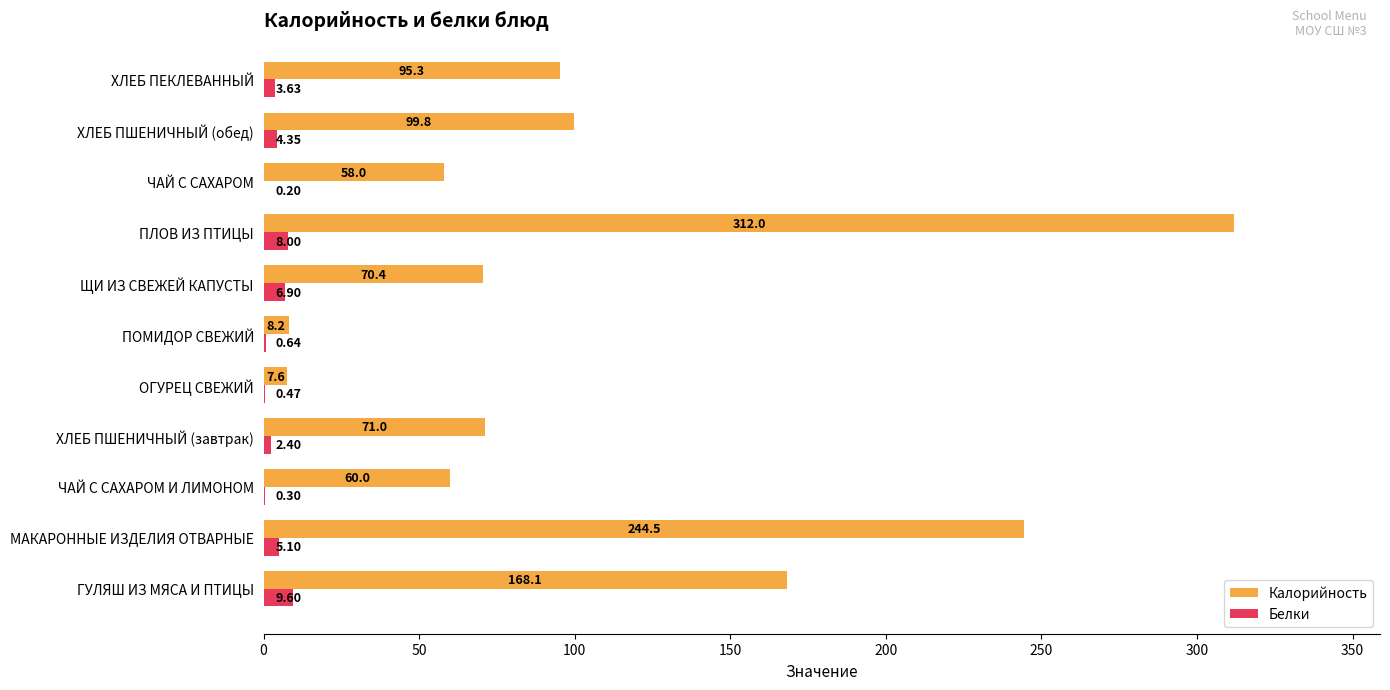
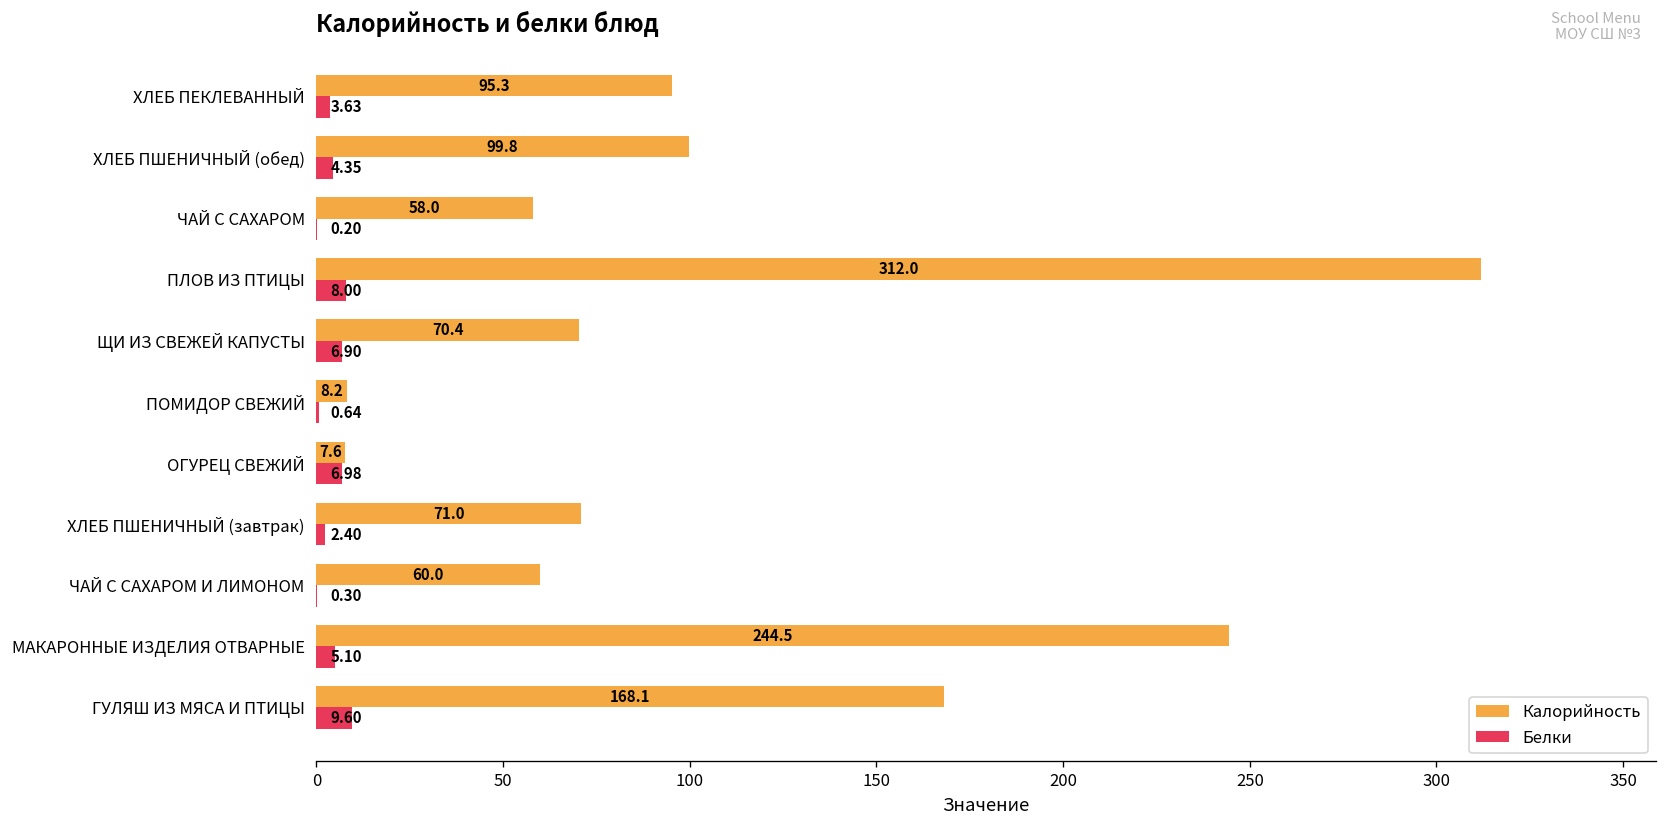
Белки, ОГУРЕЦ СВЕЖИЙ: 0.47 -> 6.98
